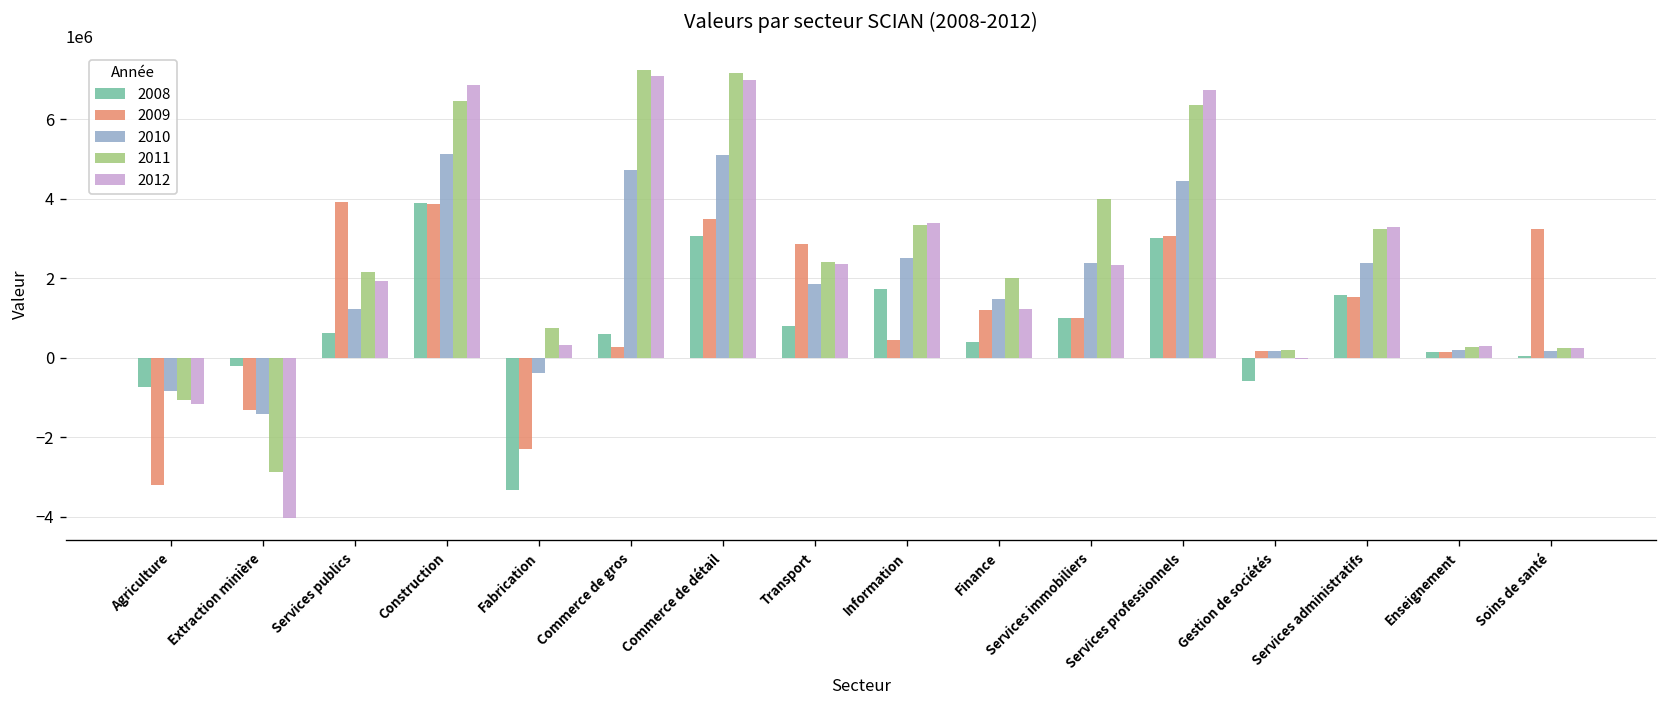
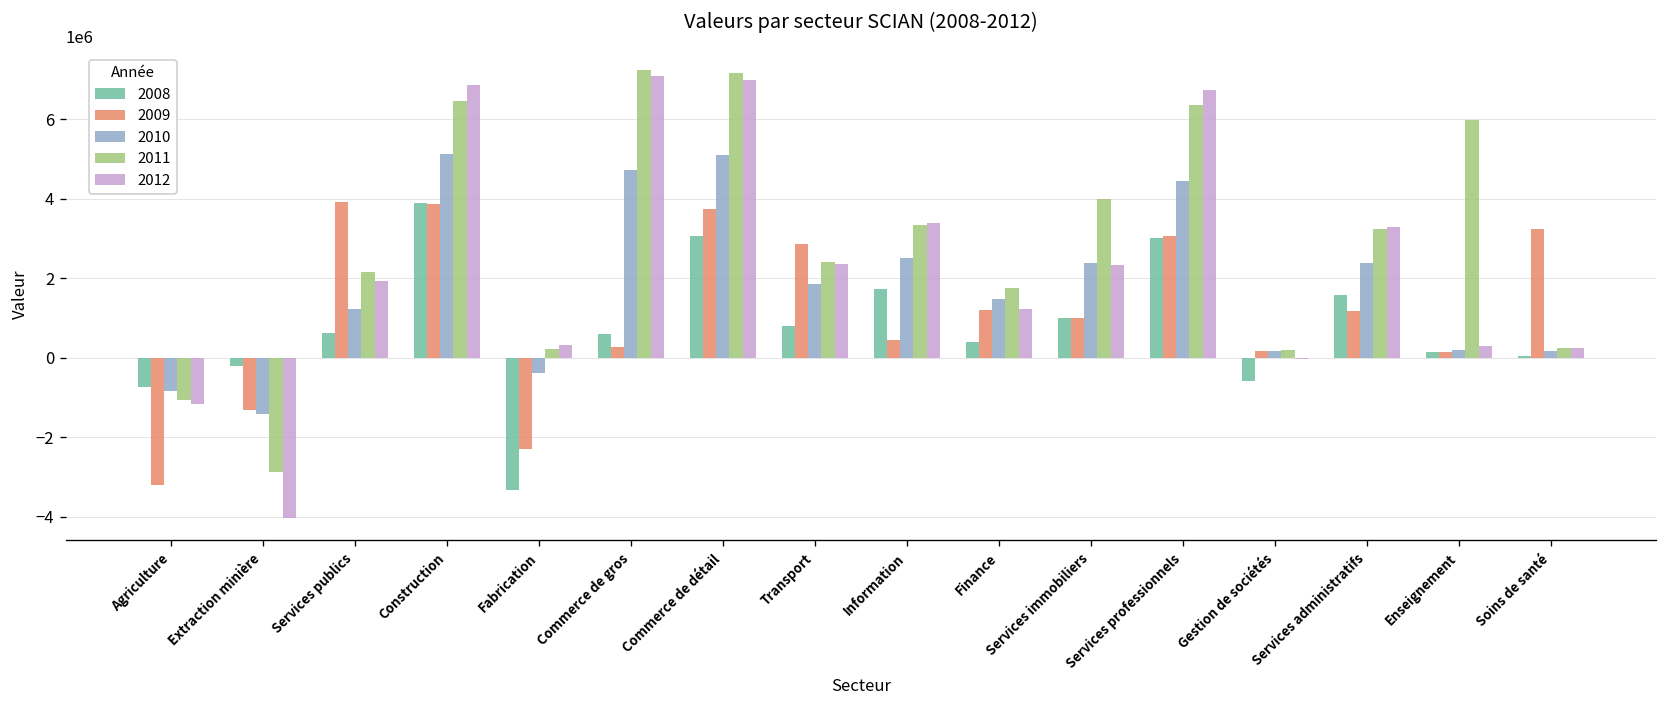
2011, Fabrication: 700000 -> 200000
2009, Commerce de détail: 3500000 -> 3800000
2011, Finance: 2000000 -> 1700000
2009, Services administratifs: 1500000 -> 1200000
2011, Enseignement: 300000 -> 6000000
